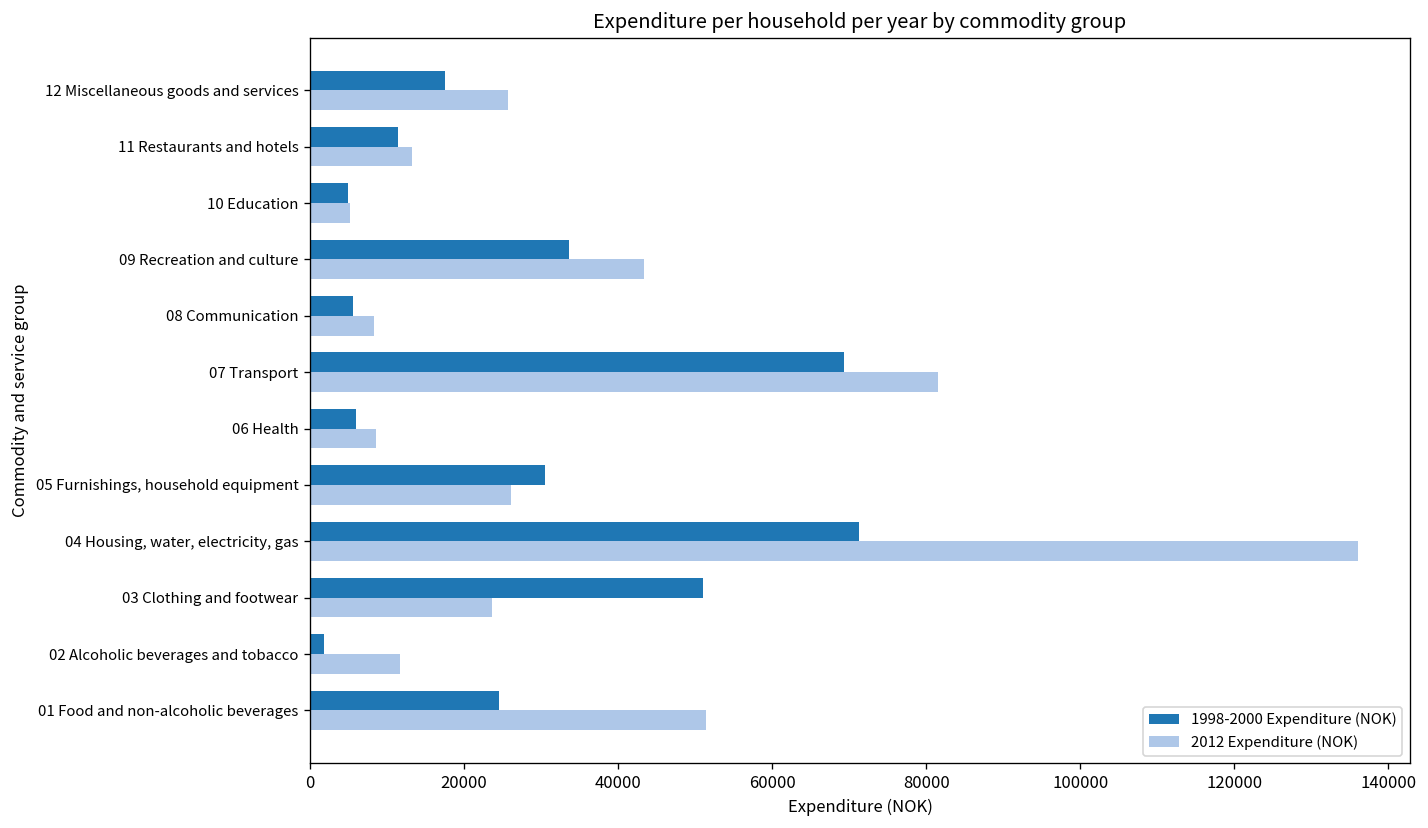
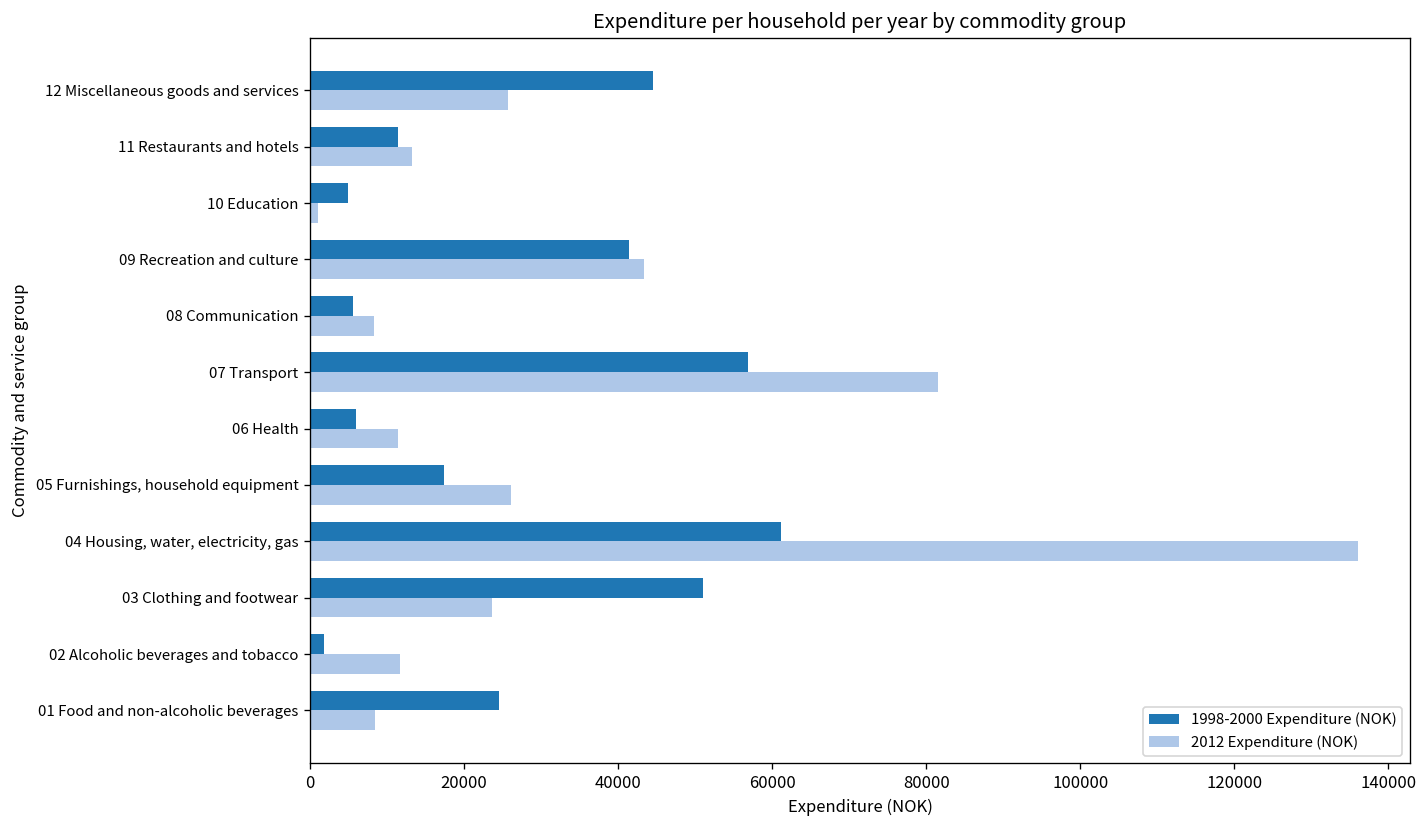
1998-2000 Expenditure (NOK), 12 Miscellaneous goods and services: 18000 -> 45000
2012 Expenditure (NOK), 10 Education: 5000 -> 1000
1998-2000 Expenditure (NOK), 09 Recreation and culture: 34000 -> 41000
1998-2000 Expenditure (NOK), 07 Transport: 69000 -> 57000
2012 Expenditure (NOK), 06 Health: 9000 -> 11000
1998-2000 Expenditure (NOK), 05 Furnishings, household equipment: 31000 -> 17000
1998-2000 Expenditure (NOK), 04 Housing, water, electricity, gas: 71000 -> 61000
2012 Expenditure (NOK), 01 Food and non-alcoholic beverages: 51000 -> 8000
